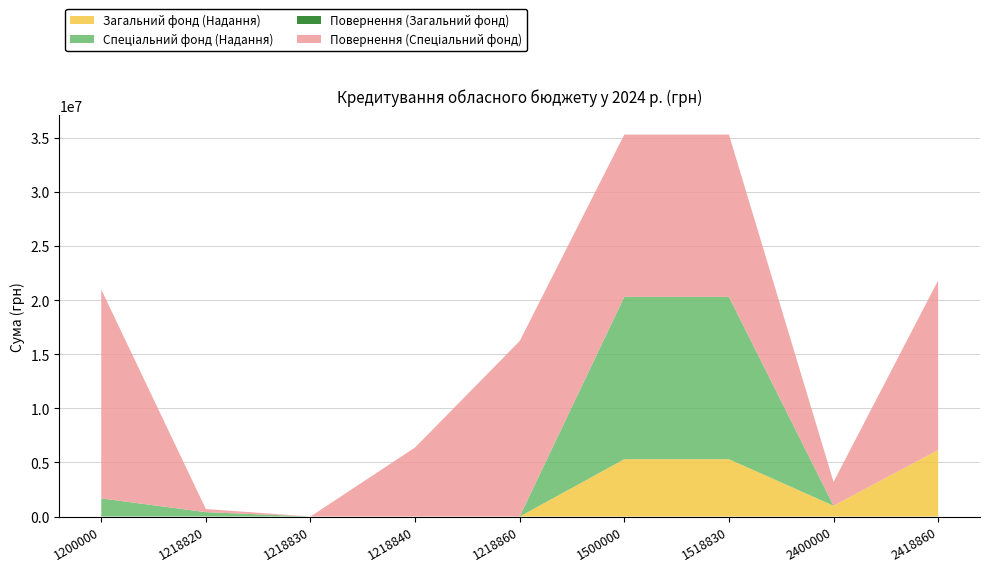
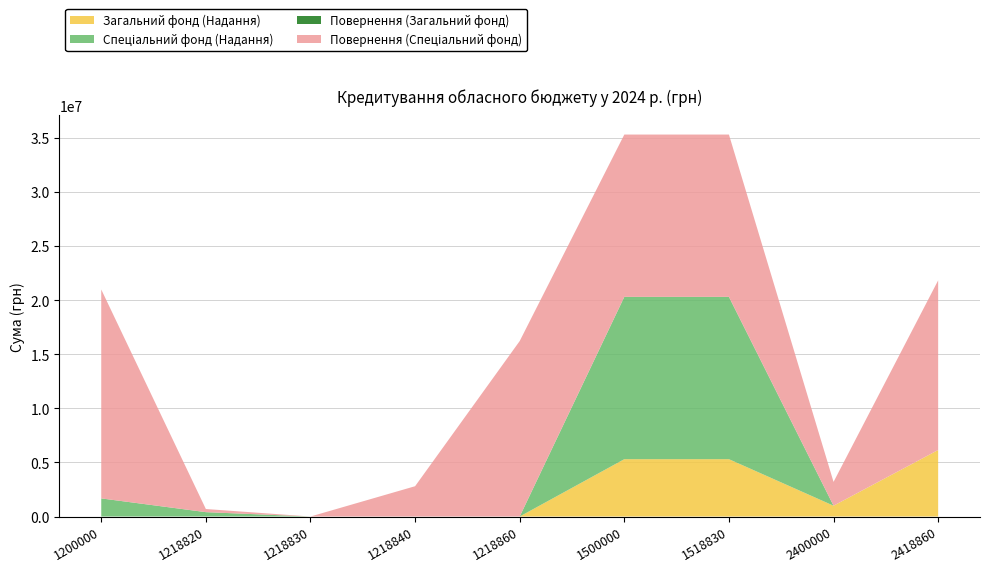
Повернення (Спеціальний фонд), 1218840: 6400000 -> 2800000
